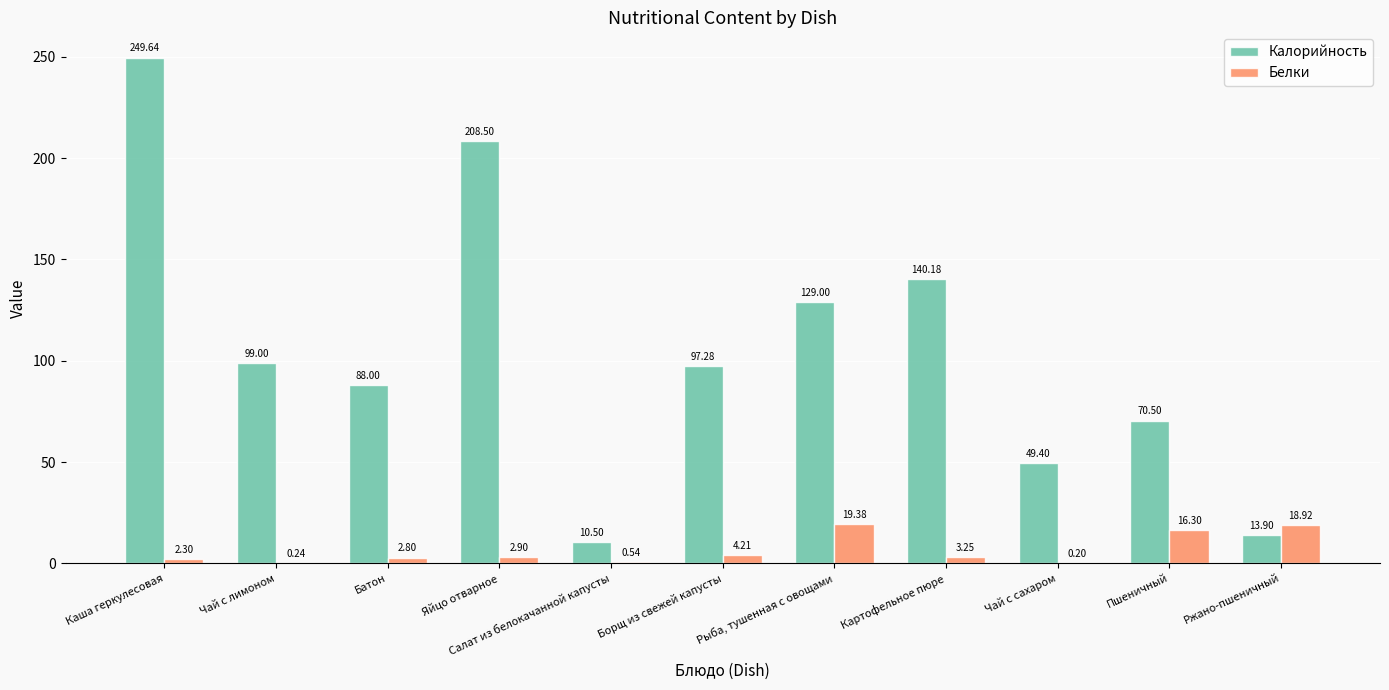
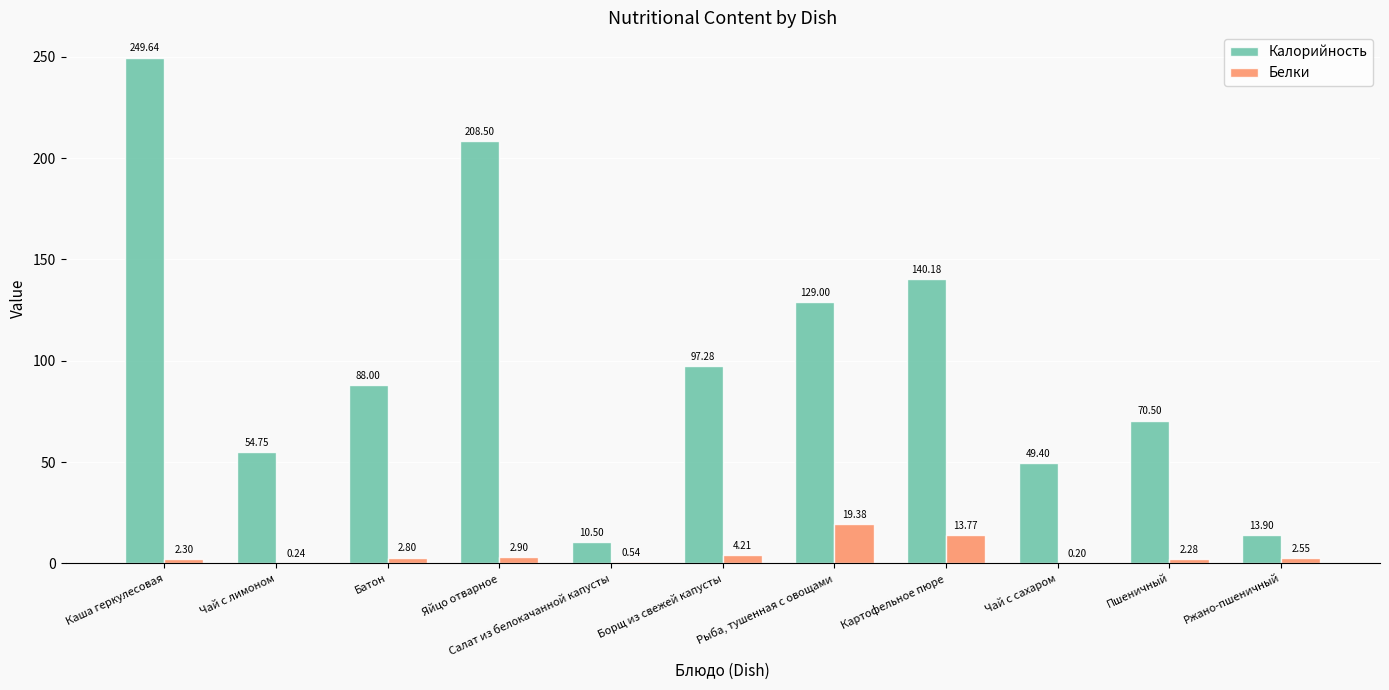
Калорийность, Чай с лимоном: 99.00 -> 54.75
Белки, Картофельное пюре: 3.25 -> 13.77
Белки, Пшеничный: 16.30 -> 2.28
Белки, Ржано-пшеничный: 18.92 -> 2.55
